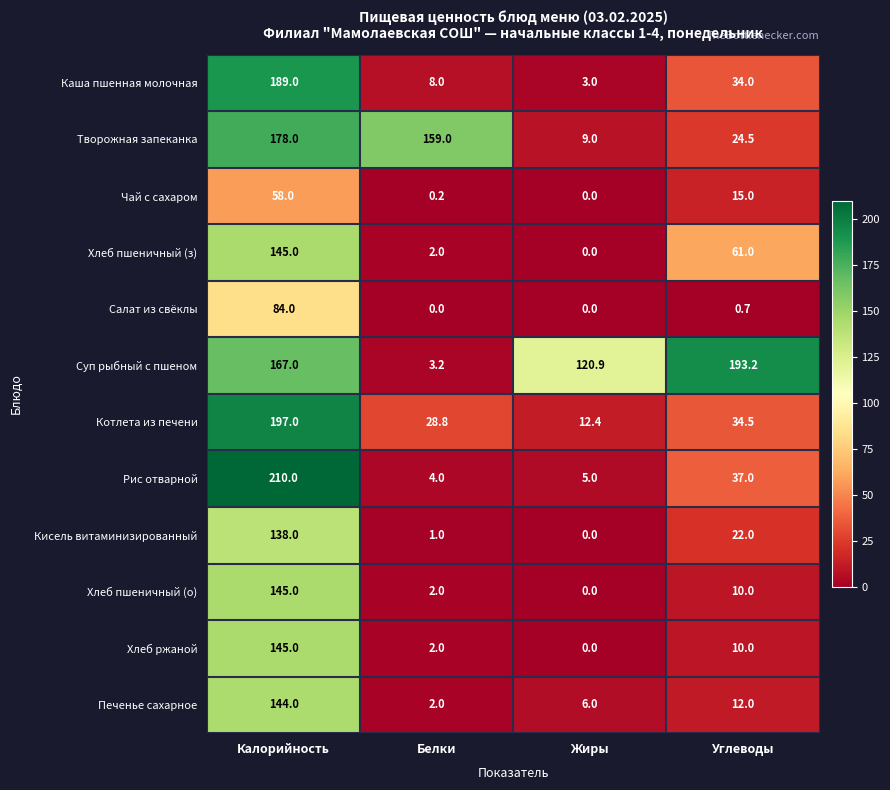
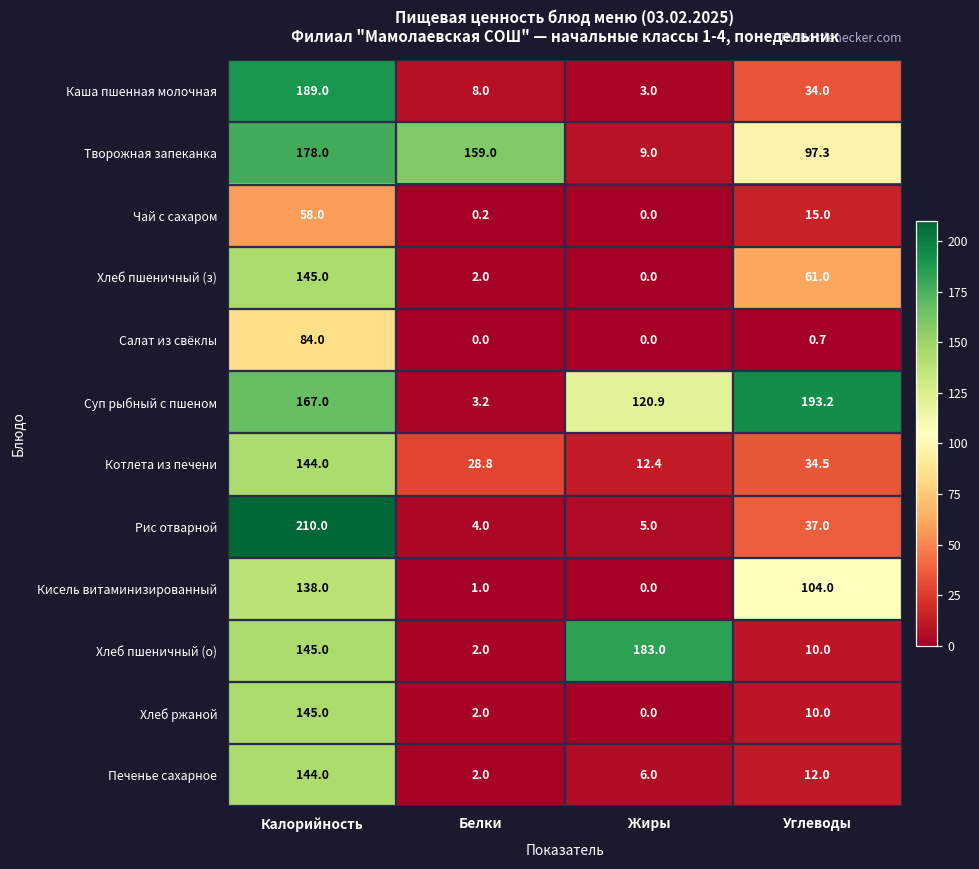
Творожная запеканка, Углеводы: 24.5 -> 97.3
Котлета из печени, Калорийность: 197.0 -> 144.0
Кисель витаминизированный, Углеводы: 22.0 -> 104.0
Хлеб пшеничный (о), Жиры: 0.0 -> 183.0
